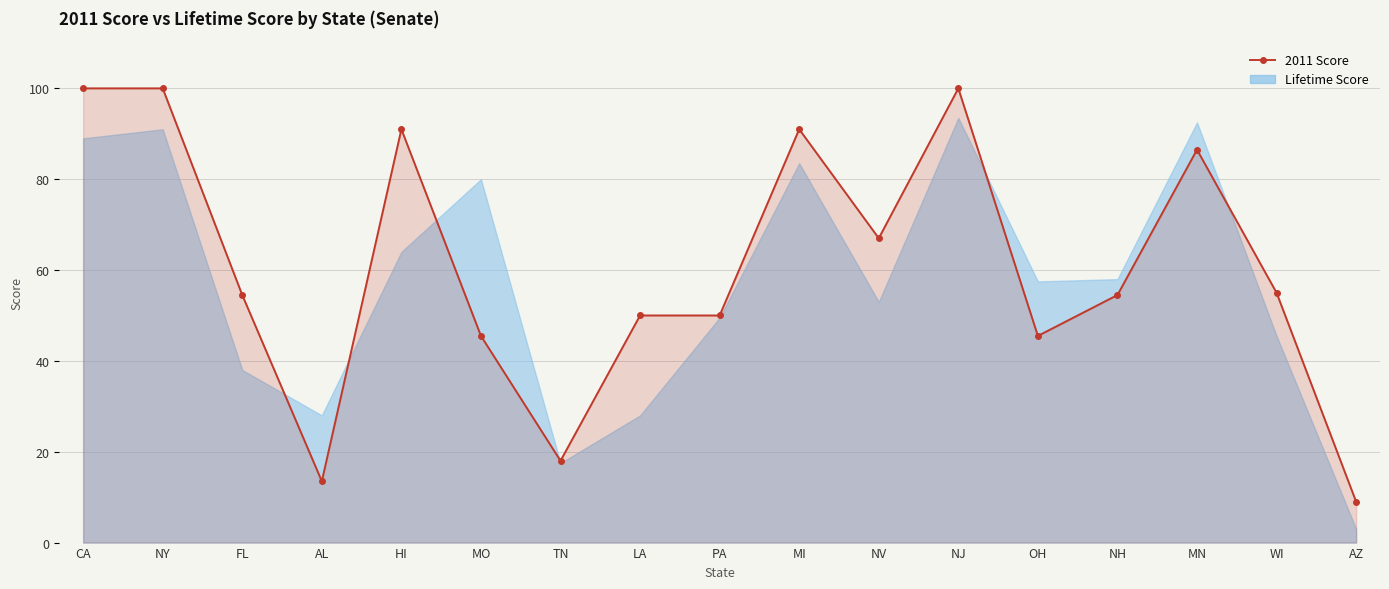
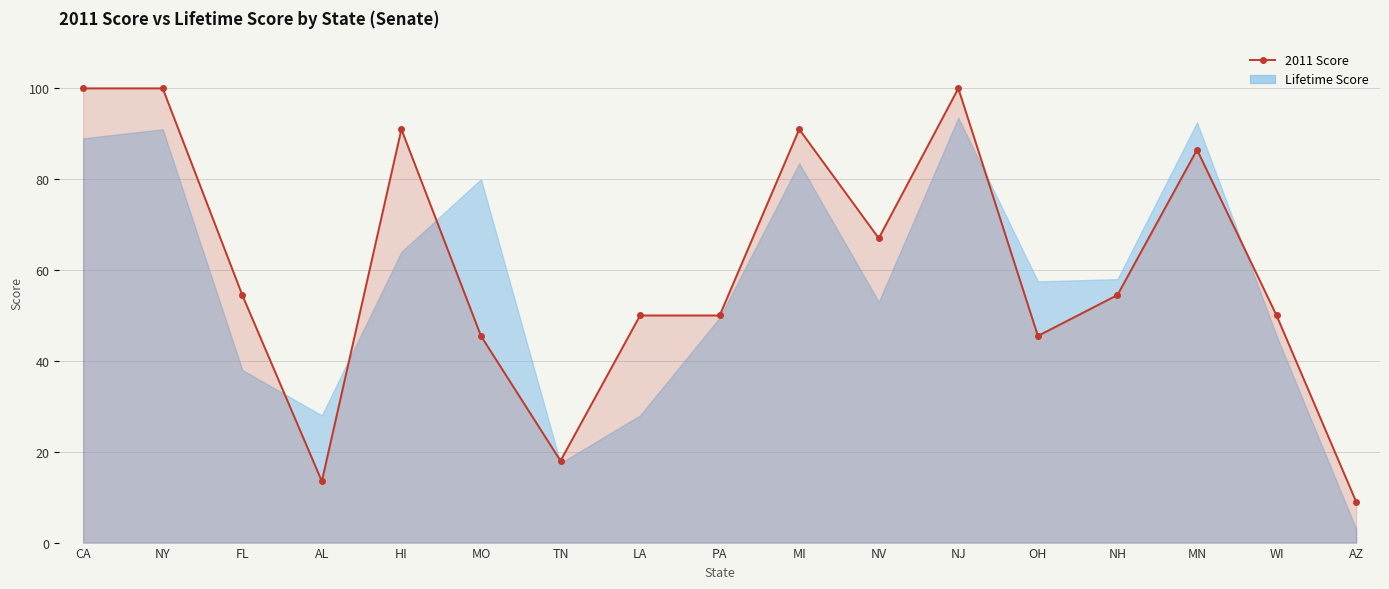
2011 Score, WI: 55 -> 50
